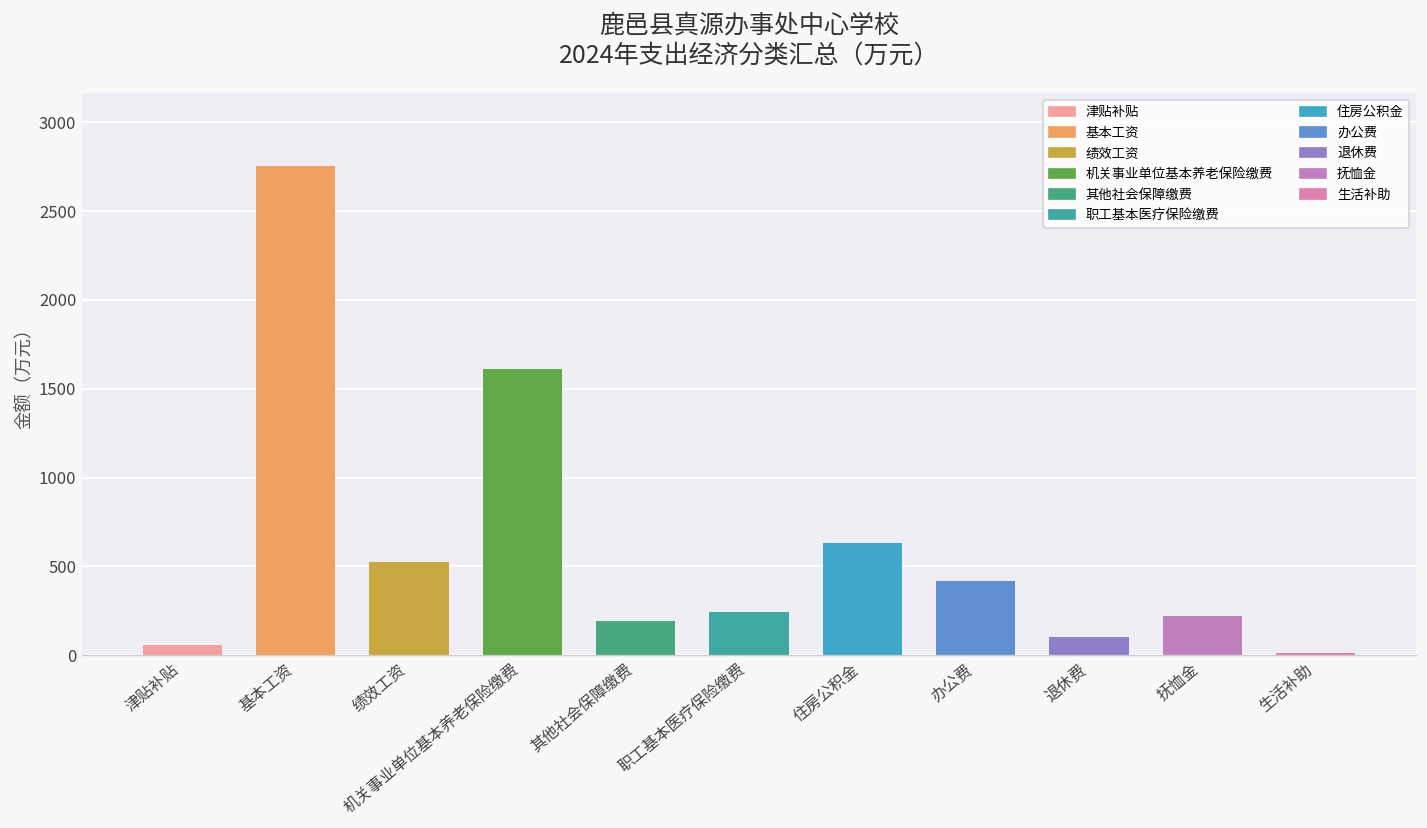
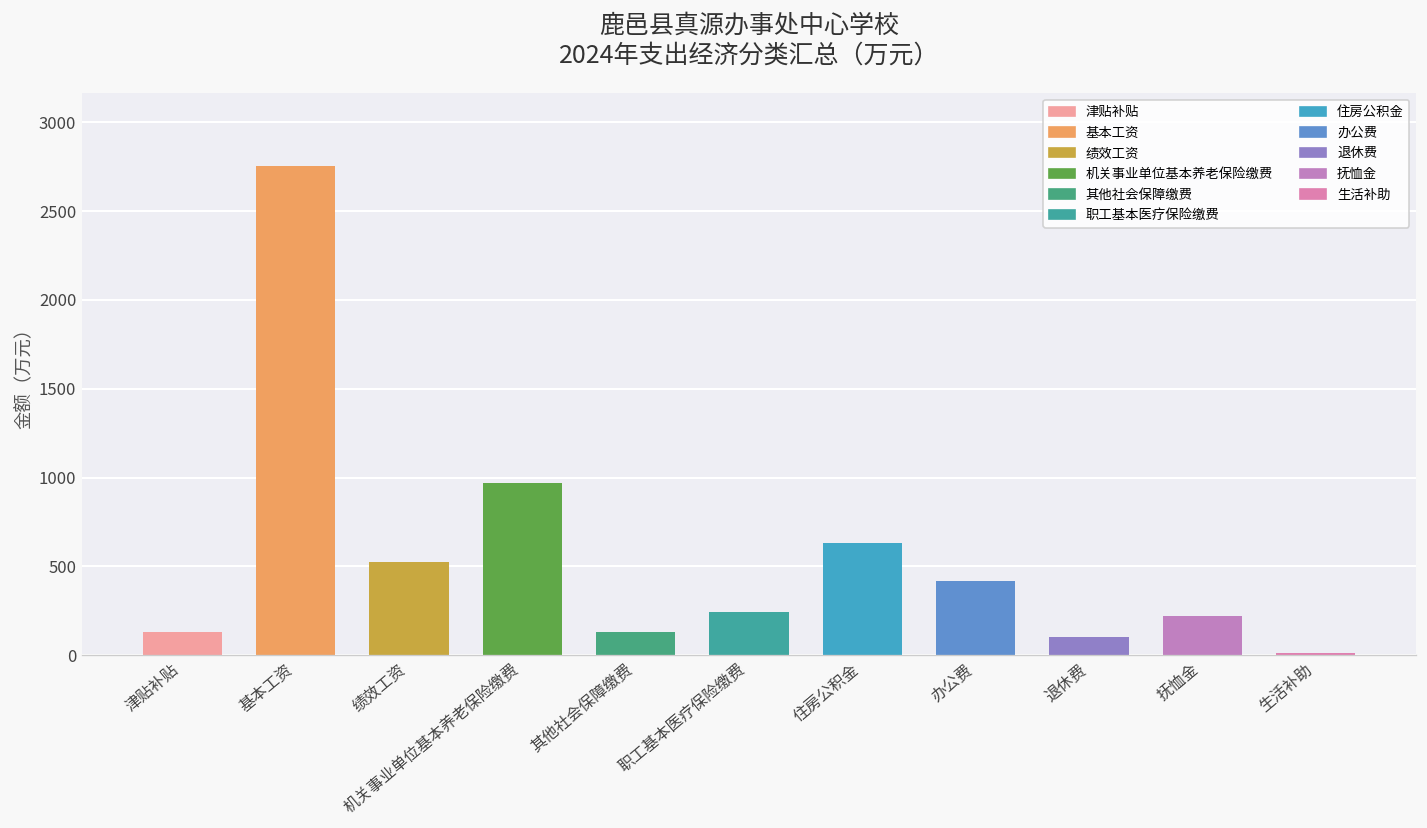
津贴补贴: 60 -> 130
机关事业单位基本养老保险缴费: 1610 -> 970
其他社会保障缴费: 190 -> 130
